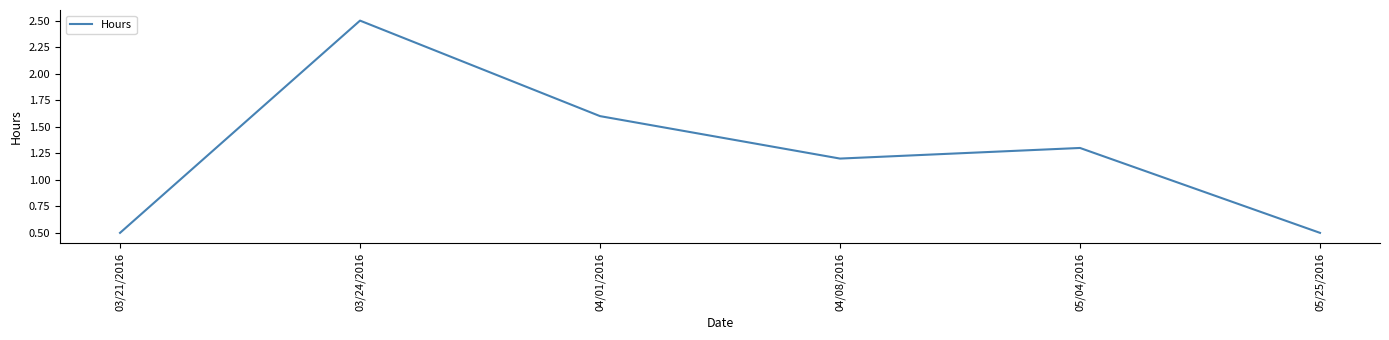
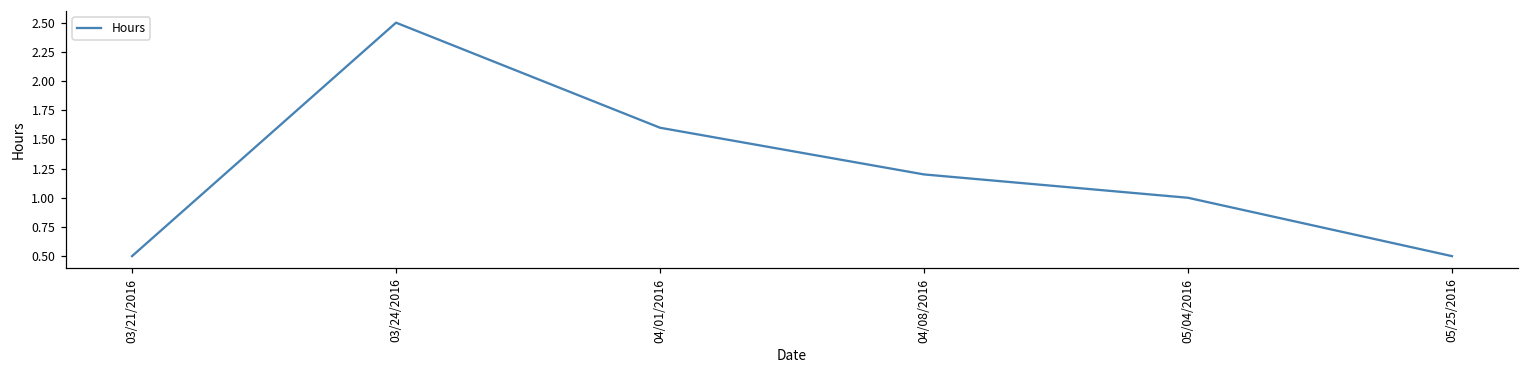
05/04/2016: 1.3 -> 1.0
